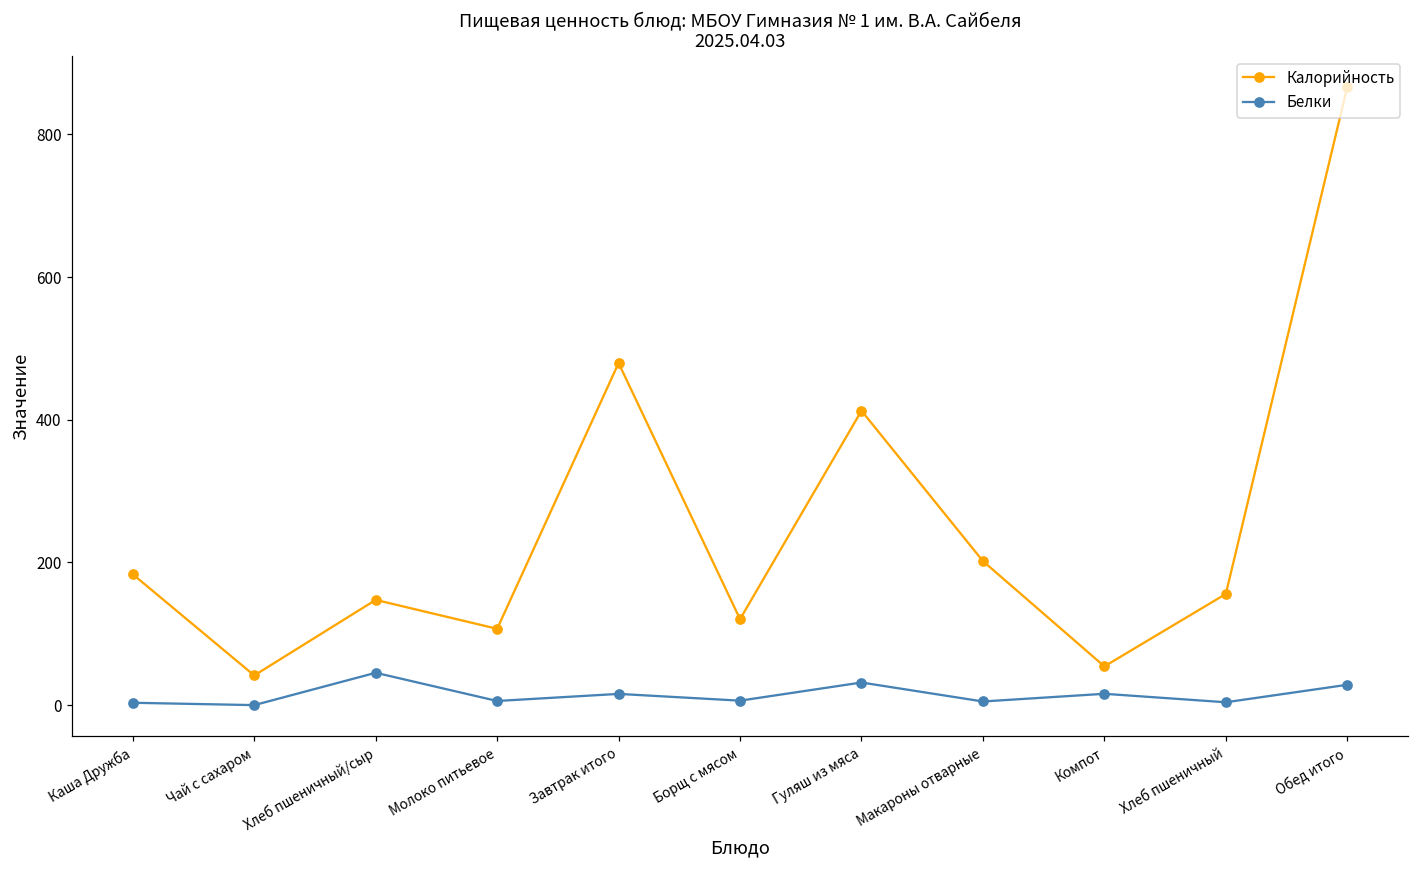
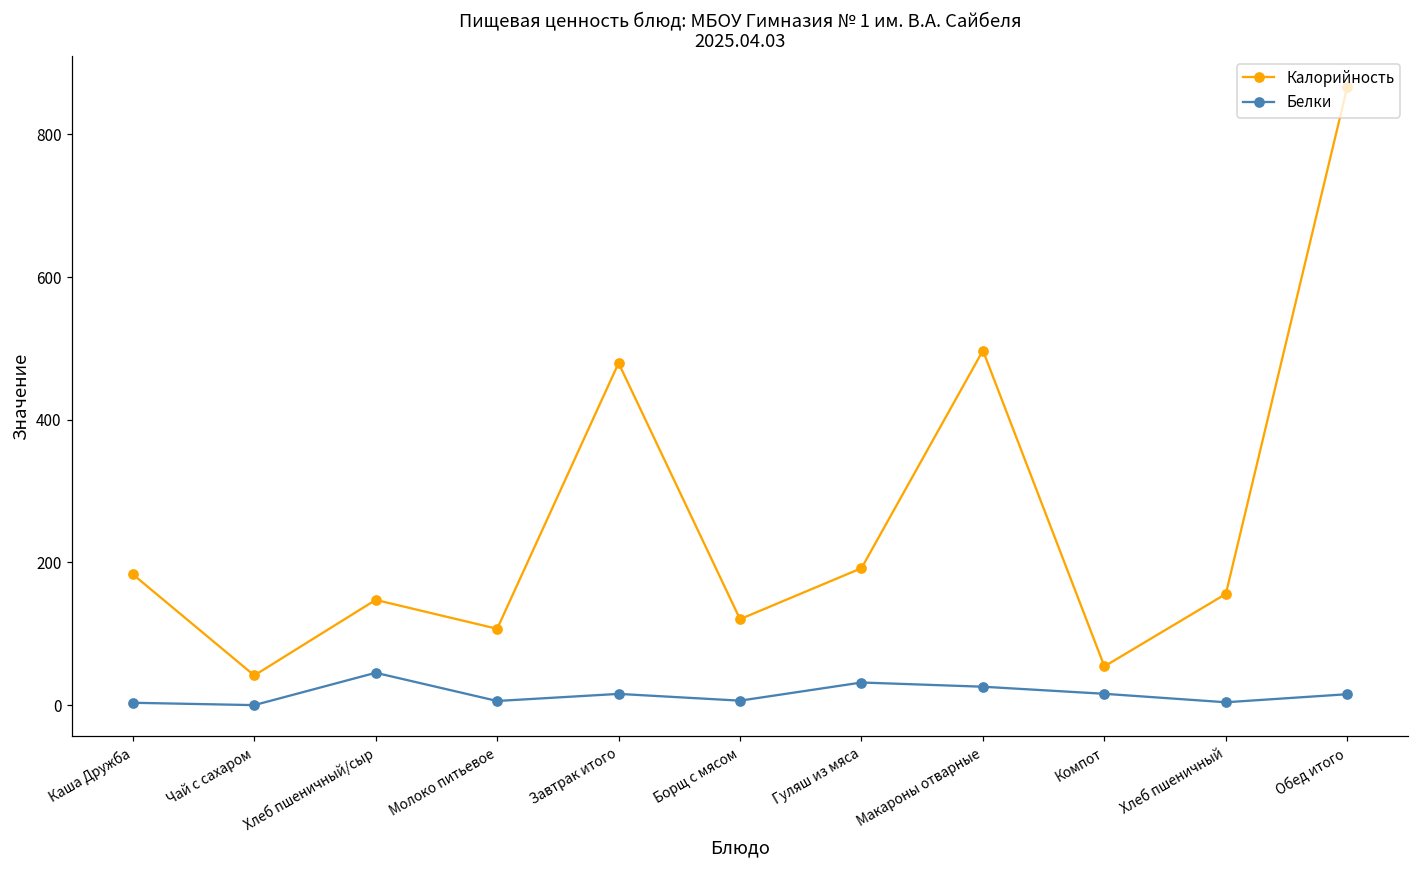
Калорийность, Гуляш из мяса: 410 -> 190
Калорийность, Макароны отварные: 200 -> 500
Белки, Макароны отварные: 10 -> 30
Белки, Обед итого: 30 -> 20
